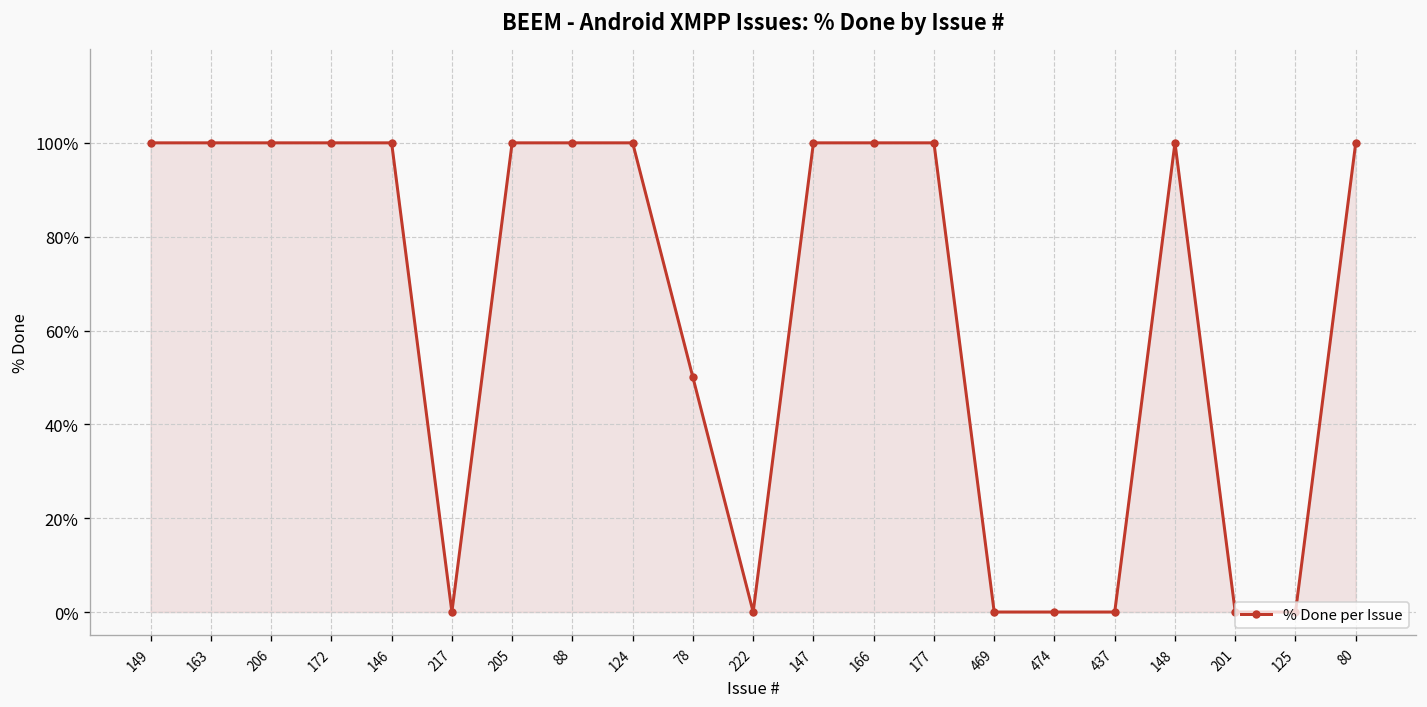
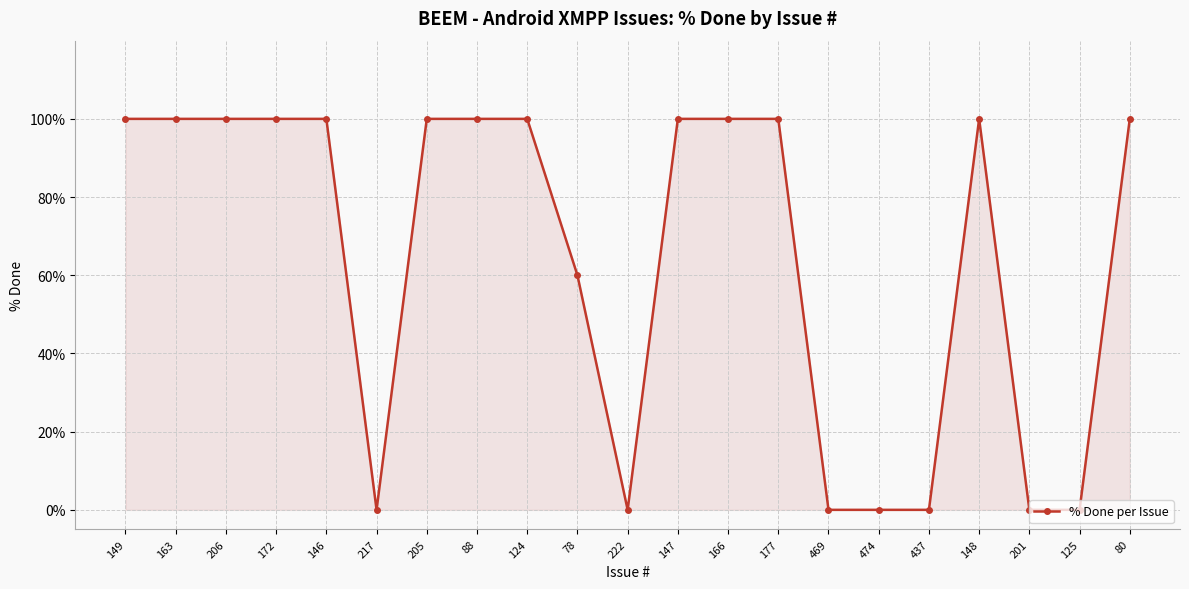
78: 50% -> 60%
